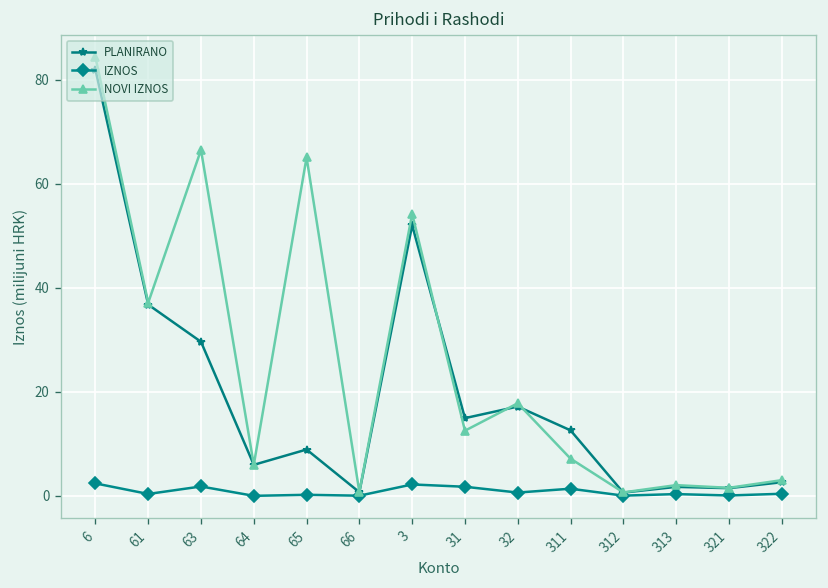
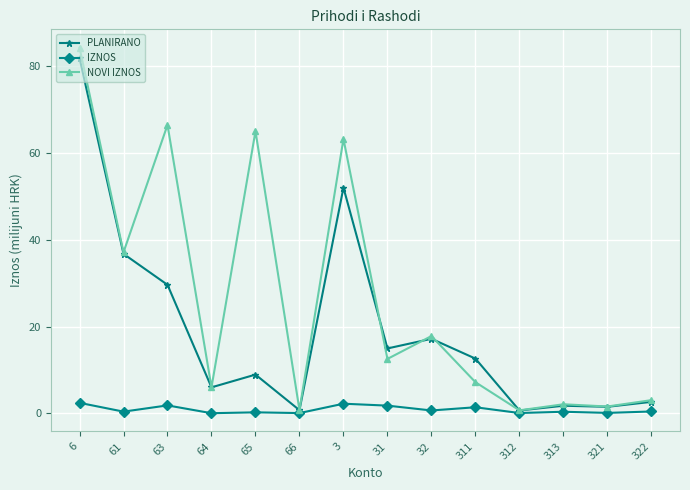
NOVI IZNOS, 3: 54 -> 63
